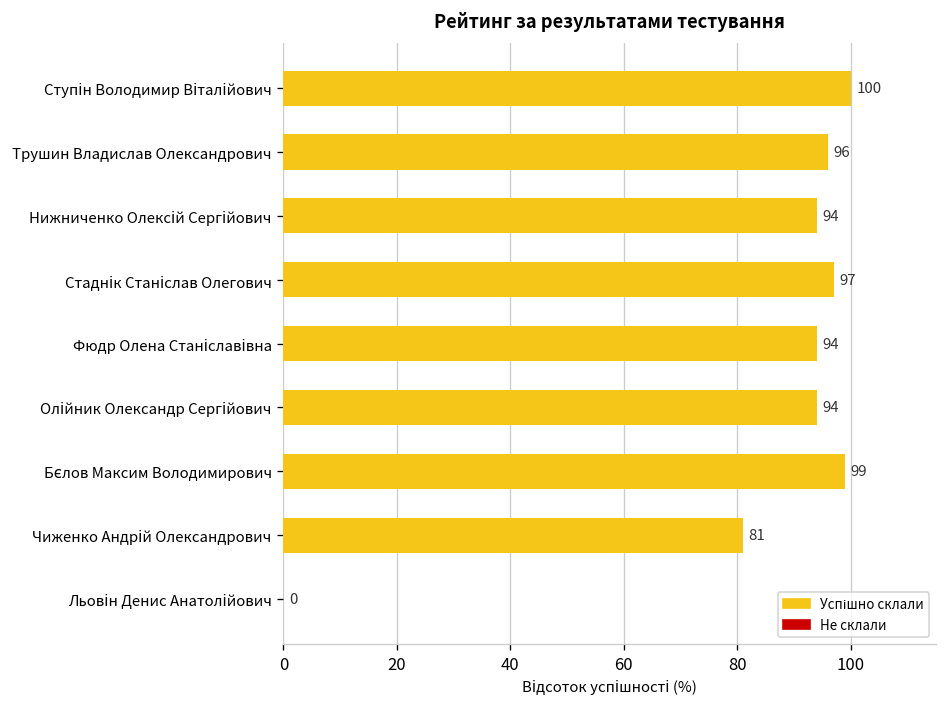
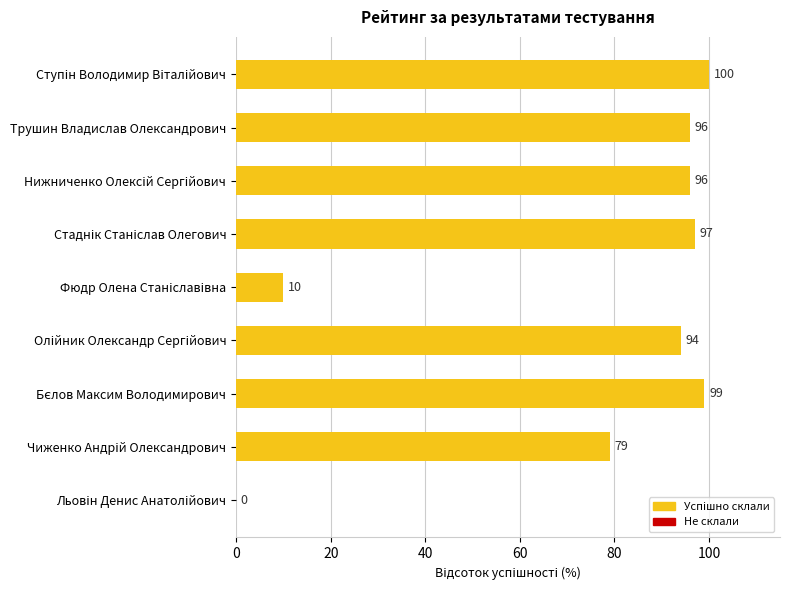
Нижниченко Олексій Сергійович: 94 -> 96
Фюдр Олена Станіславівна: 94 -> 10
Чиженко Андрій Олександрович: 81 -> 79
